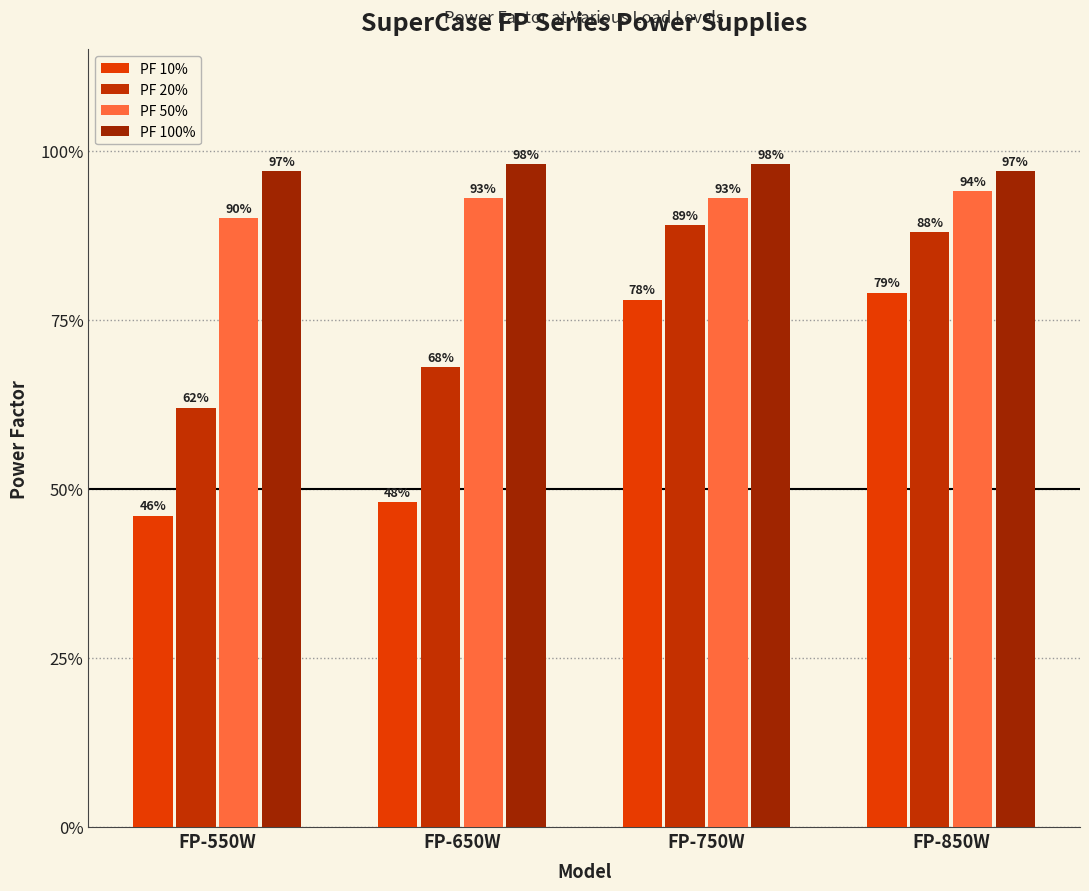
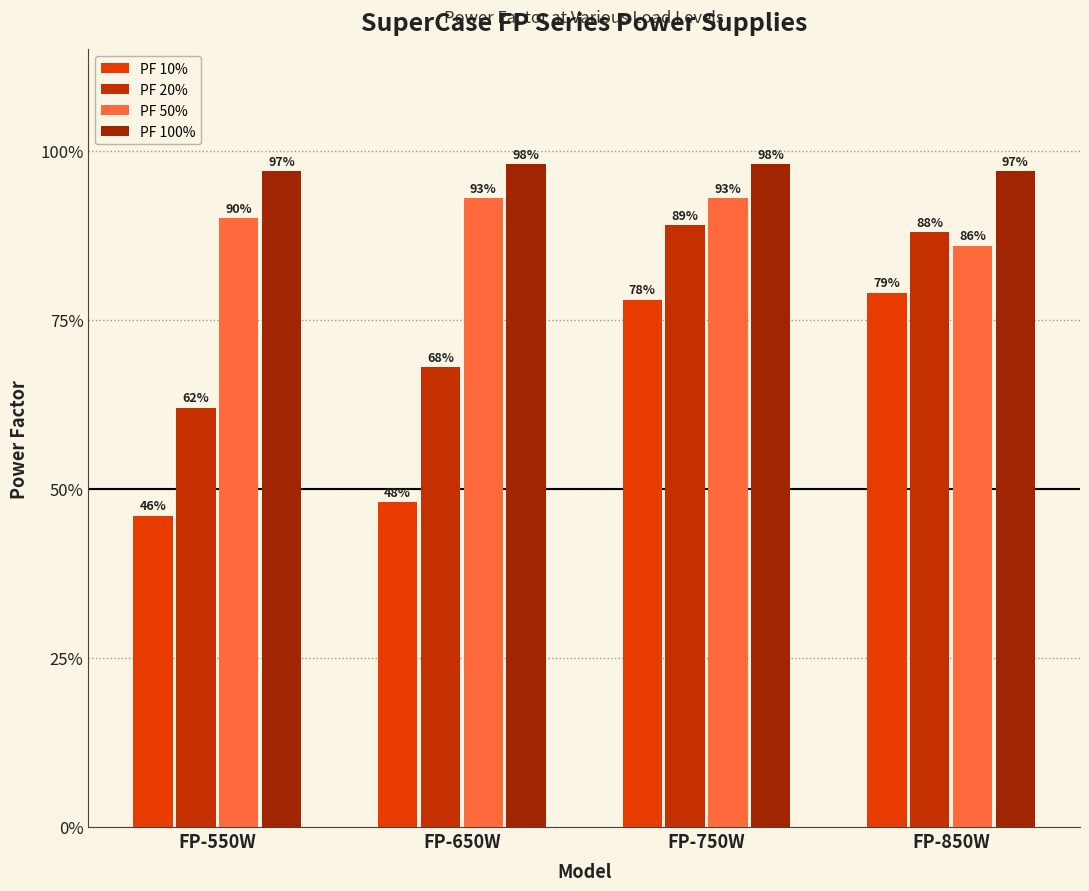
PF 50%, FP-850W: 94% -> 86%
